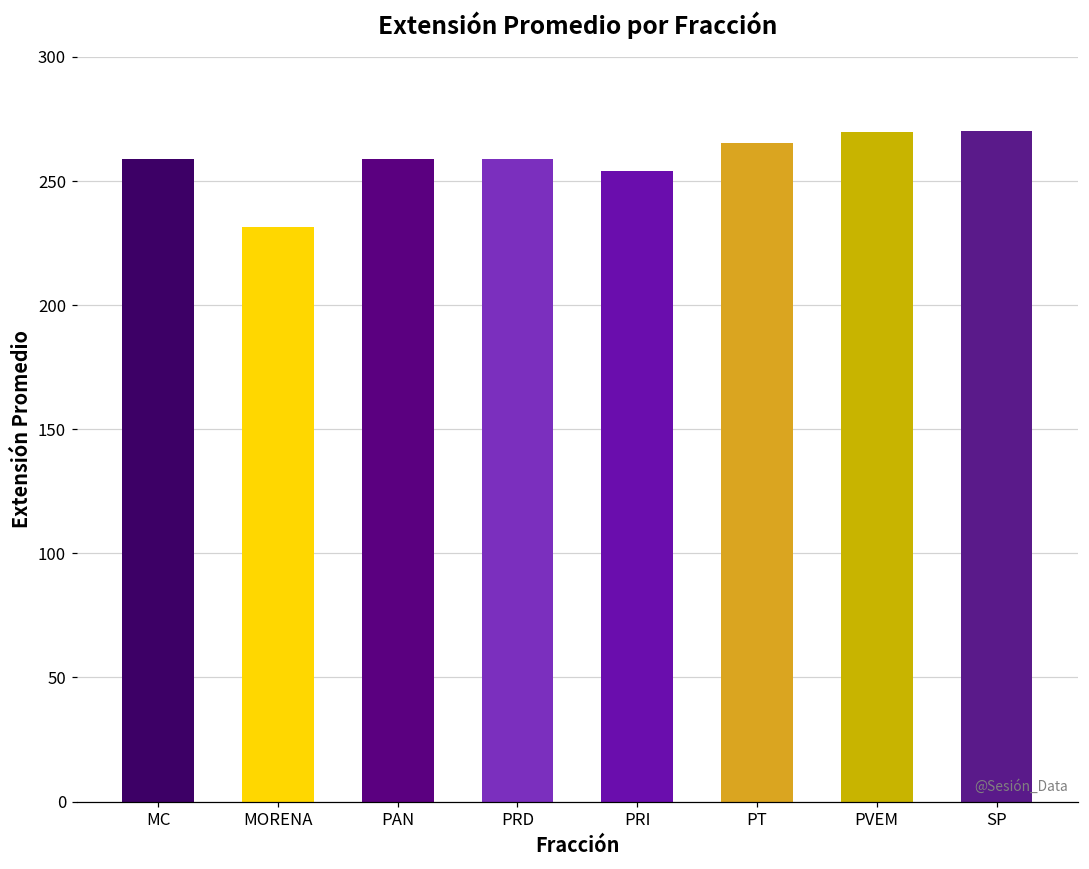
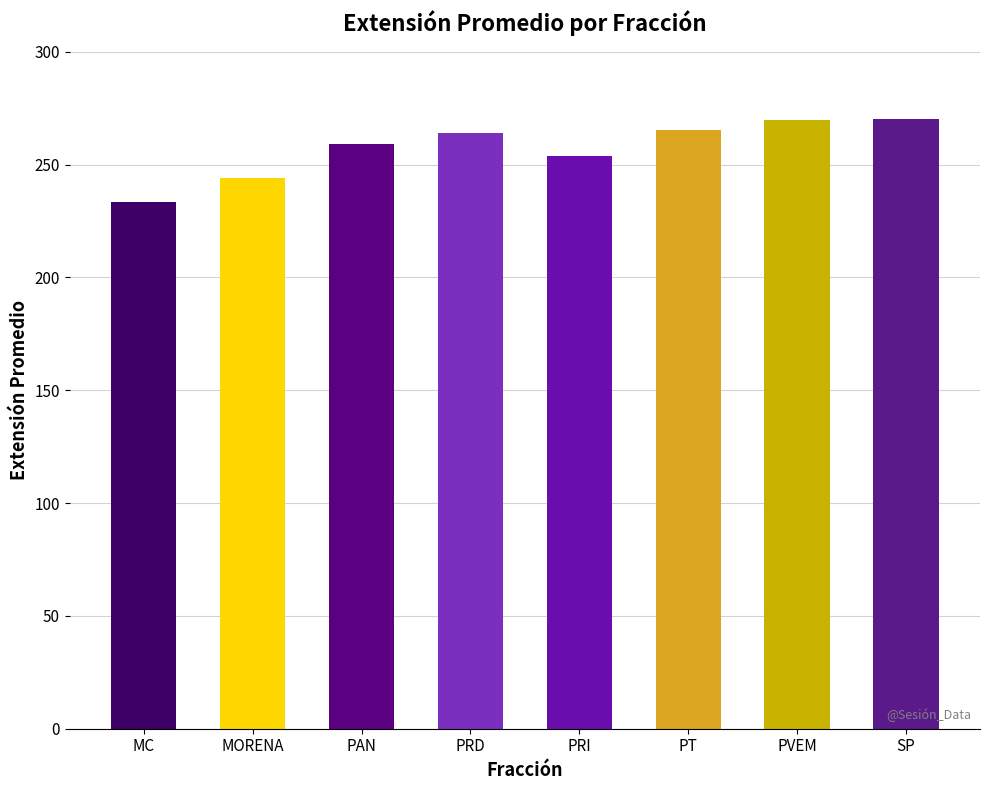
MC: 259 -> 234
MORENA: 232 -> 244
PRD: 259 -> 264
